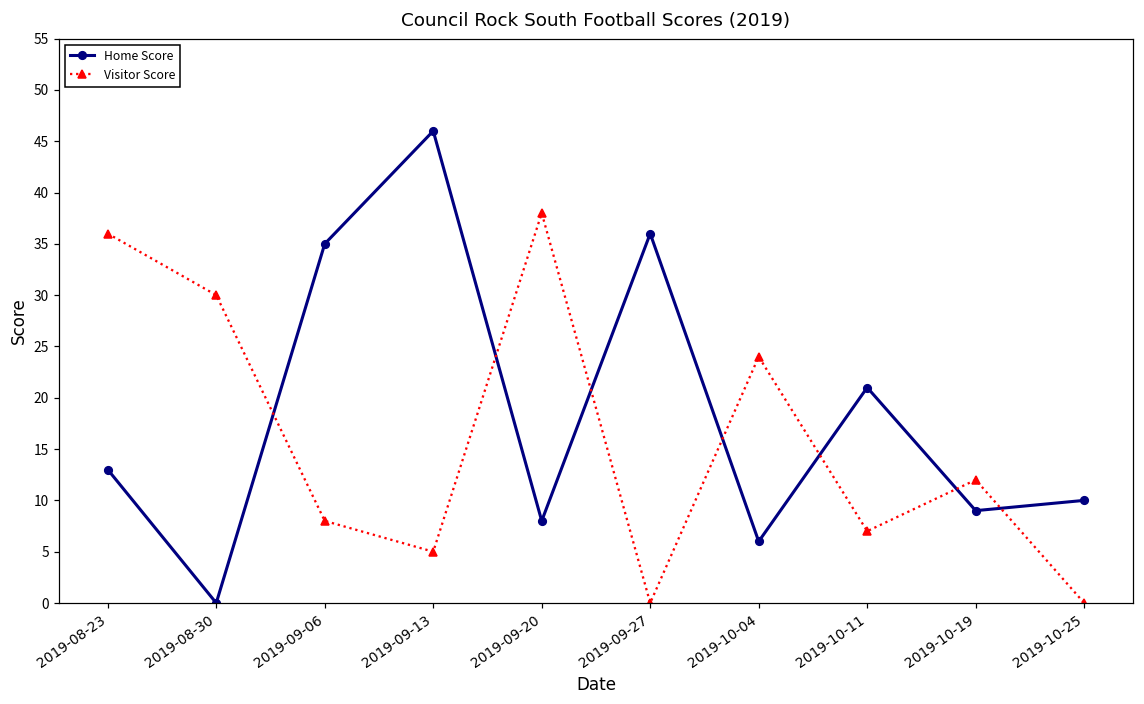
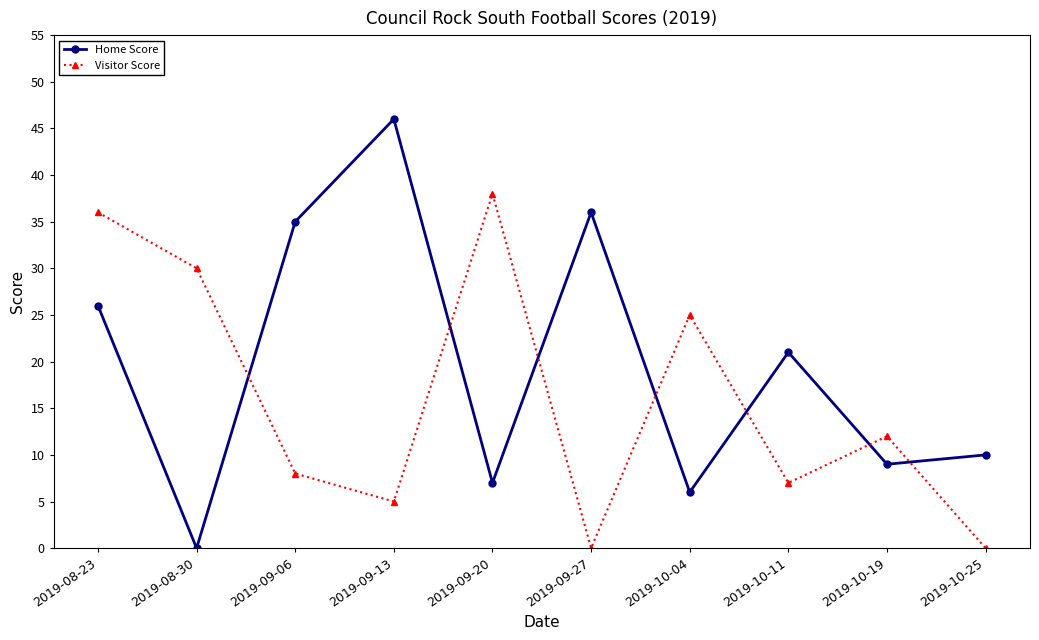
Home Score, 2019-08-23: 13 -> 26
Home Score, 2019-09-20: 8 -> 7
Visitor Score, 2019-10-04: 24 -> 25
